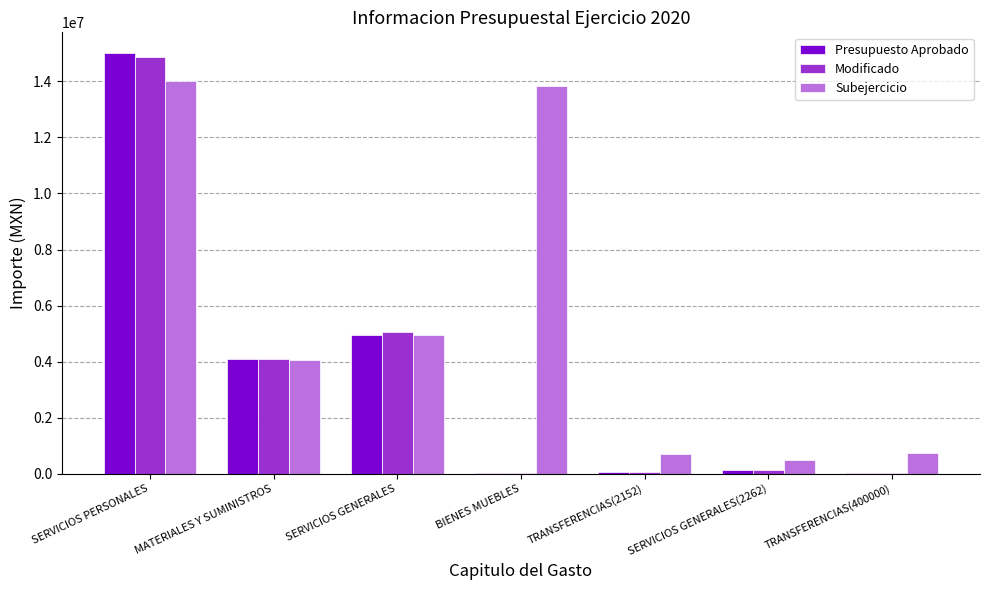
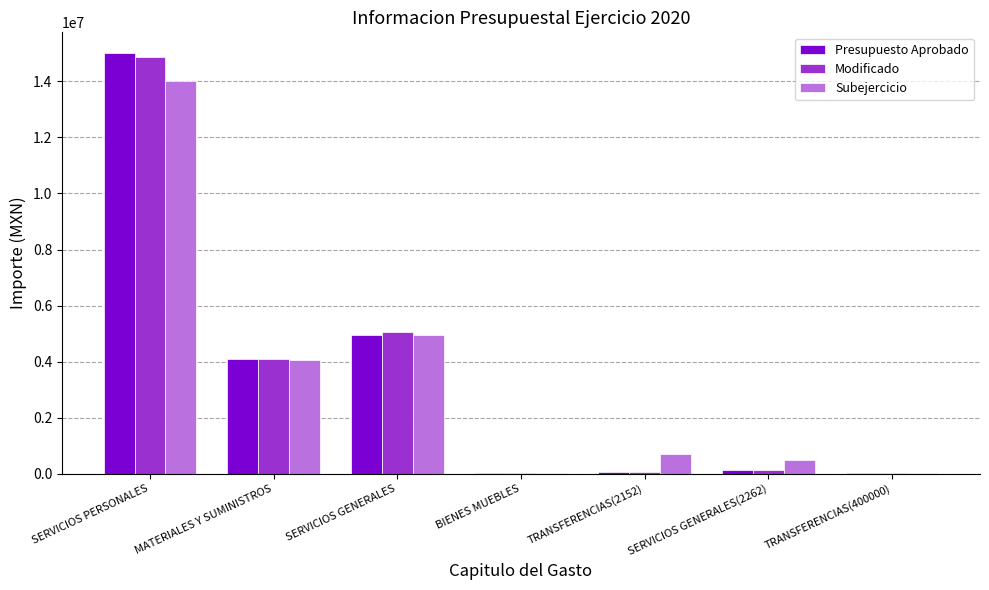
Subejercicio, BIENES MUEBLES: 13800000 -> 0
Subejercicio, TRANSFERENCIAS(400000): 700000 -> 0
